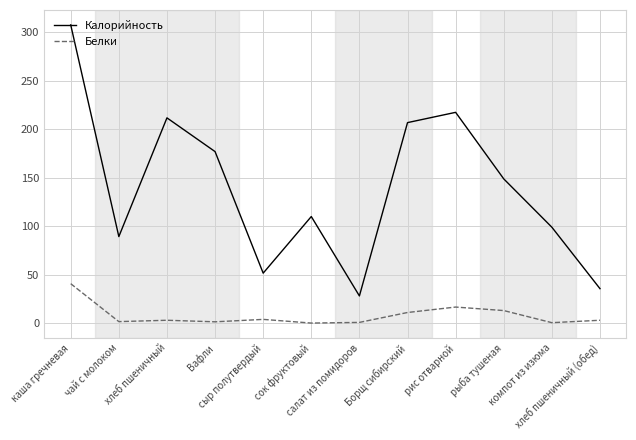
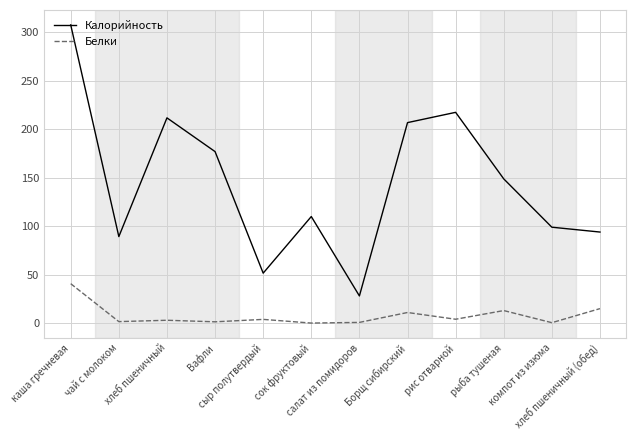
Белки, рис отварной: 20 -> 0
Калорийность, хлеб пшеничный (обед): 40 -> 90
Белки, хлеб пшеничный (обед): 0 -> 20
